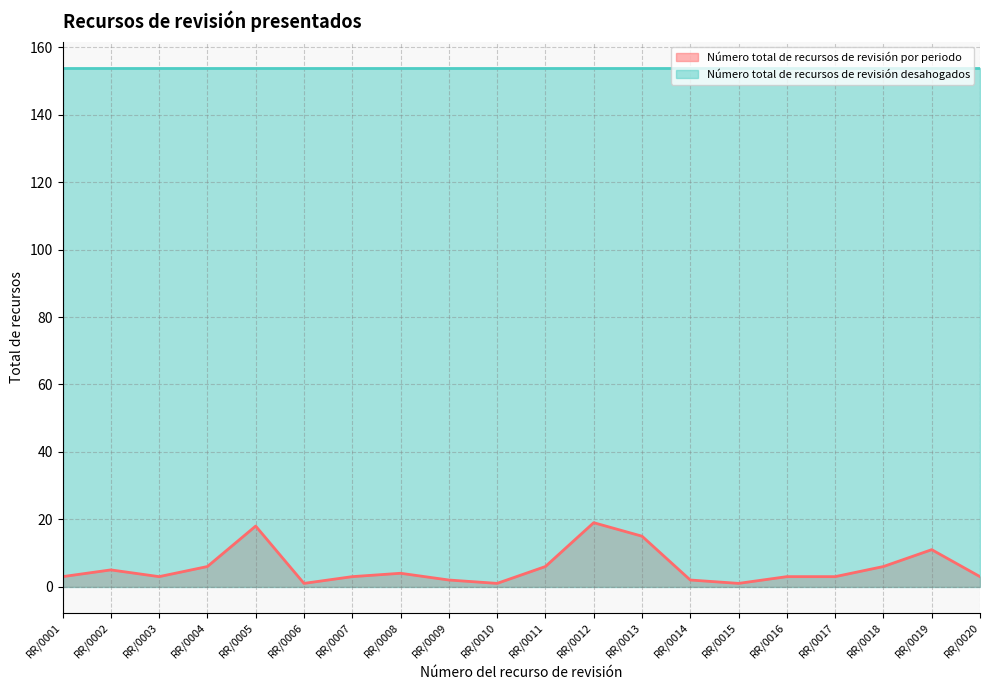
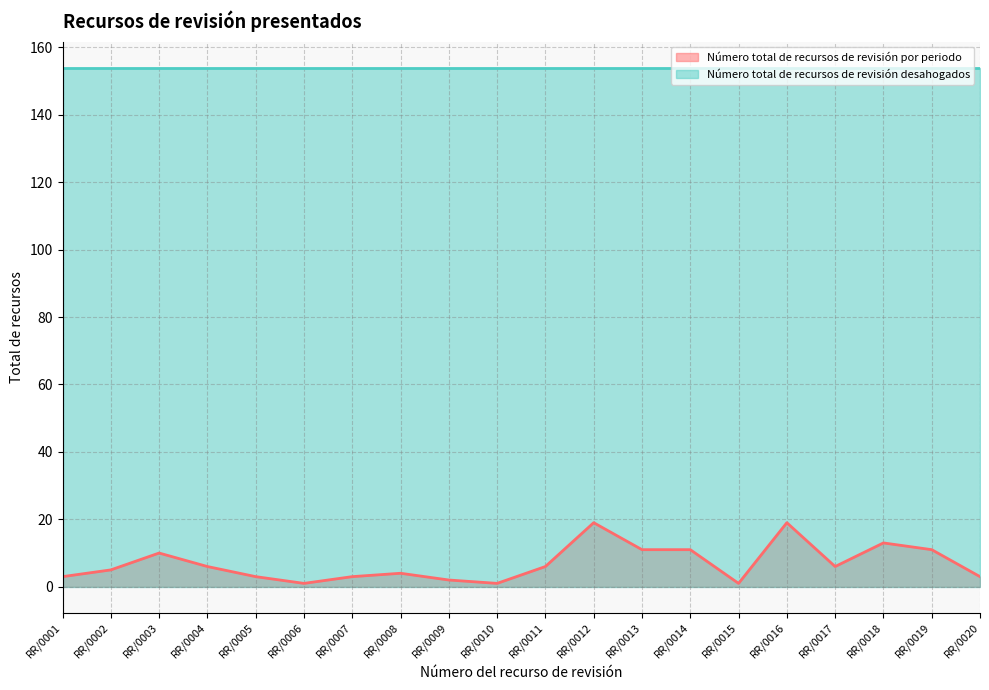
Número total de recursos de revisión por periodo, RR/0003: 3 -> 10
Número total de recursos de revisión por periodo, RR/0005: 18 -> 3
Número total de recursos de revisión por periodo, RR/0013: 15 -> 11
Número total de recursos de revisión por periodo, RR/0014: 2 -> 11
Número total de recursos de revisión por periodo, RR/0016: 3 -> 19
Número total de recursos de revisión por periodo, RR/0017: 3 -> 6
Número total de recursos de revisión por periodo, RR/0018: 6 -> 13
